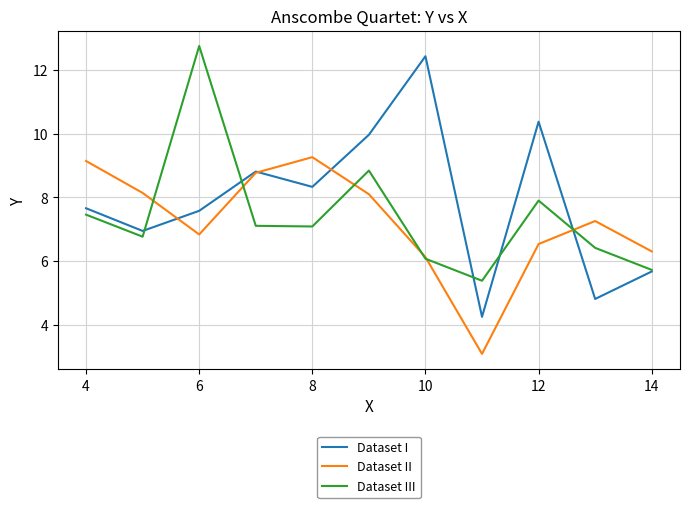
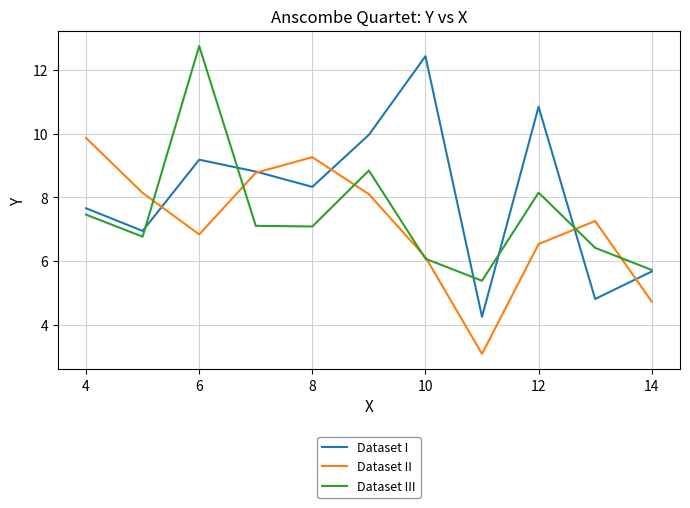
Dataset II, 4: 9.1 -> 9.9
Dataset I, 6: 7.6 -> 9.2
Dataset I, 12: 10.4 -> 10.8
Dataset III, 12: 7.9 -> 8.2
Dataset II, 14: 6.3 -> 4.7
